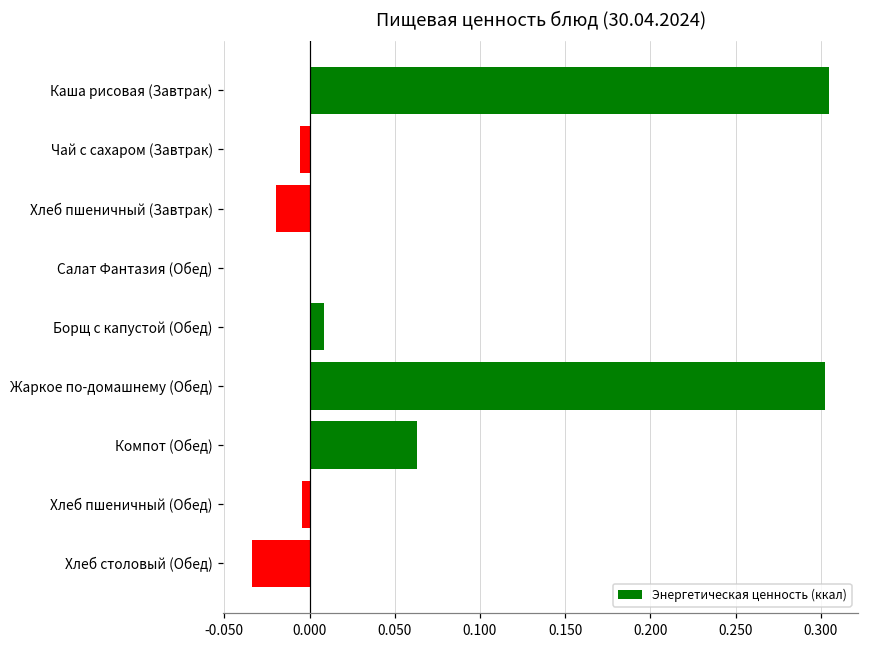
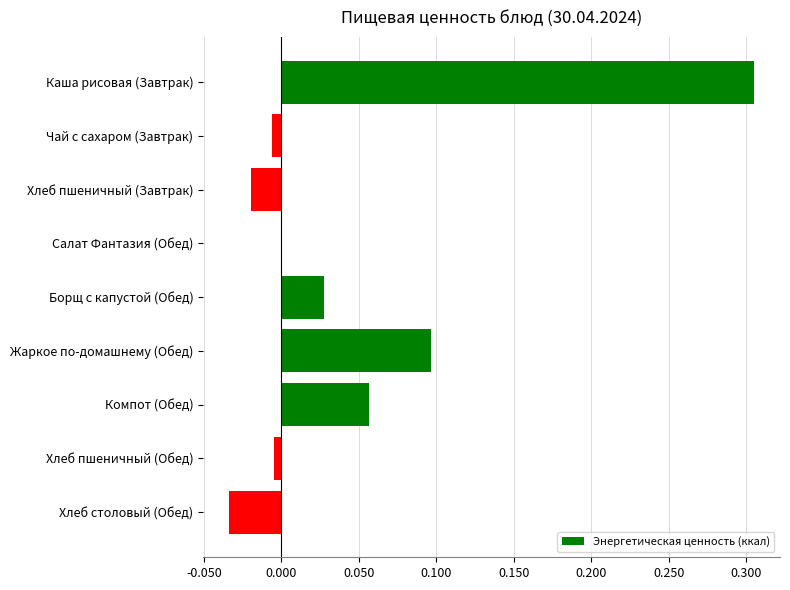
Борщ с капустой (Обед): 0.009 -> 0.027
Жаркое по-домашнему (Обед): 0.302 -> 0.097
Компот (Обед): 0.063 -> 0.057
